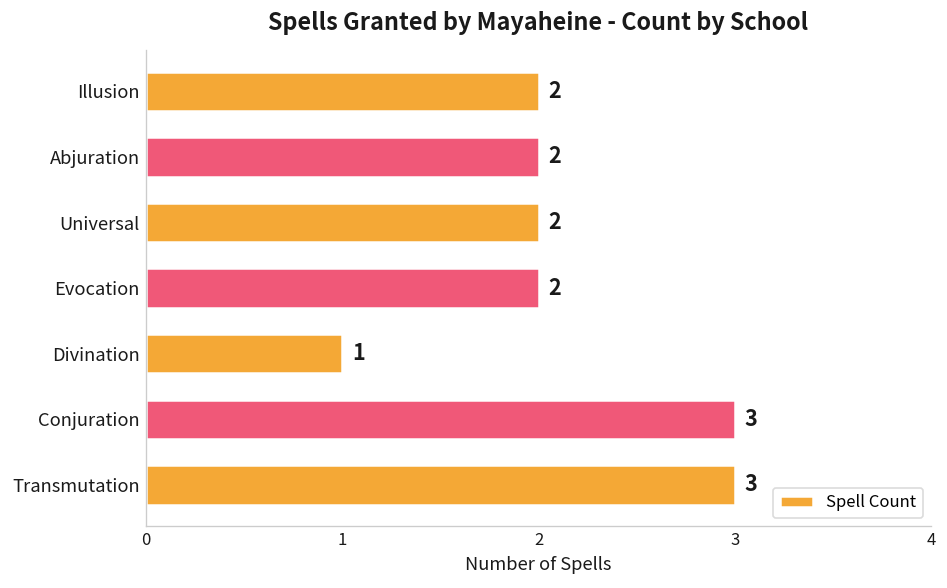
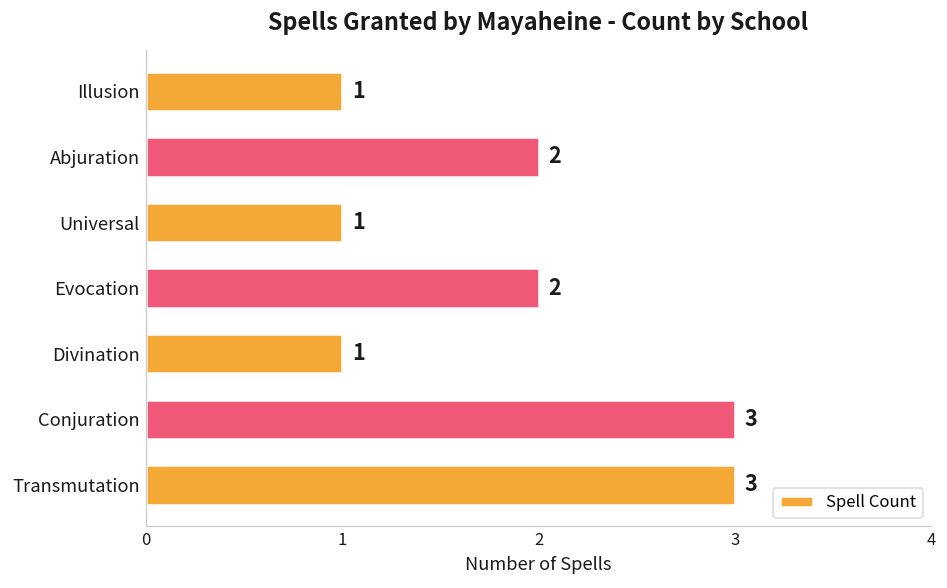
Illusion: 2 -> 1
Universal: 2 -> 1
